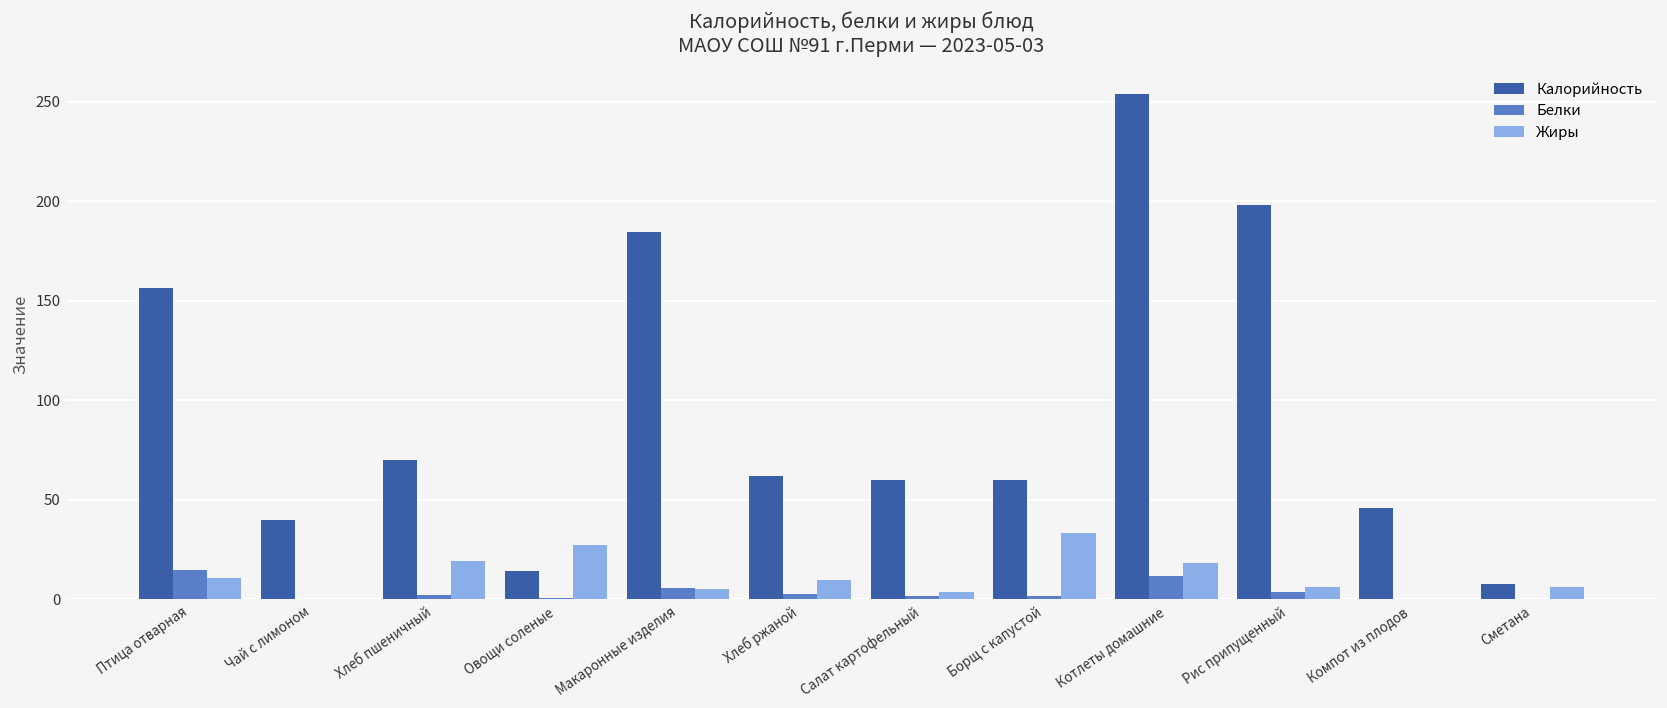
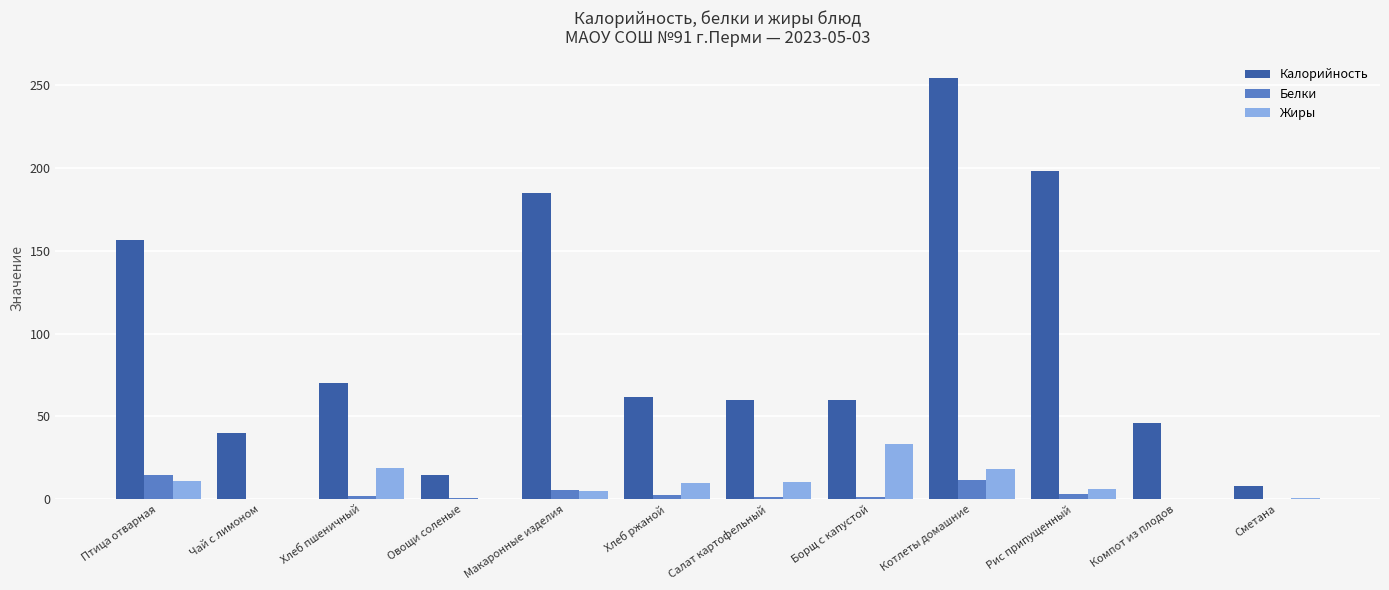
Жиры, Овощи соленые: 27 -> 0
Жиры, Салат картофельный: 4 -> 10
Жиры, Сметана: 6 -> 1
